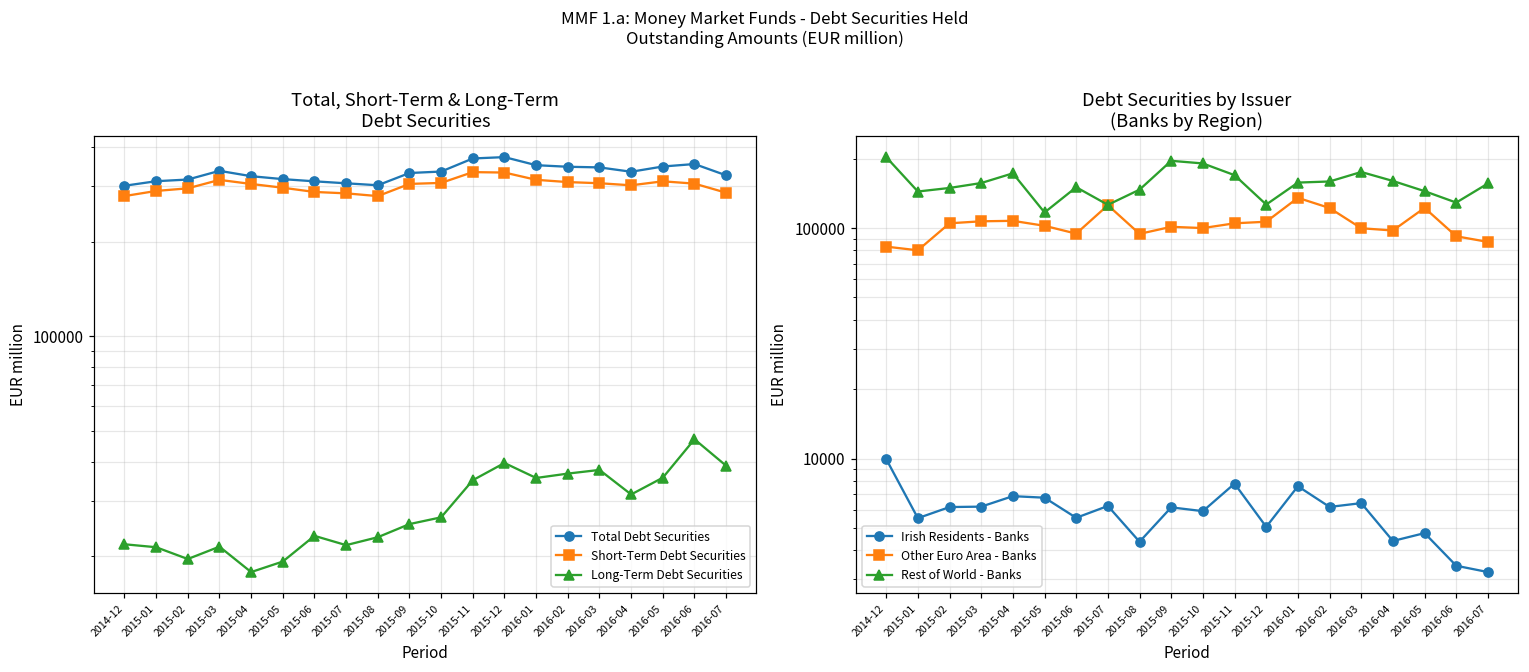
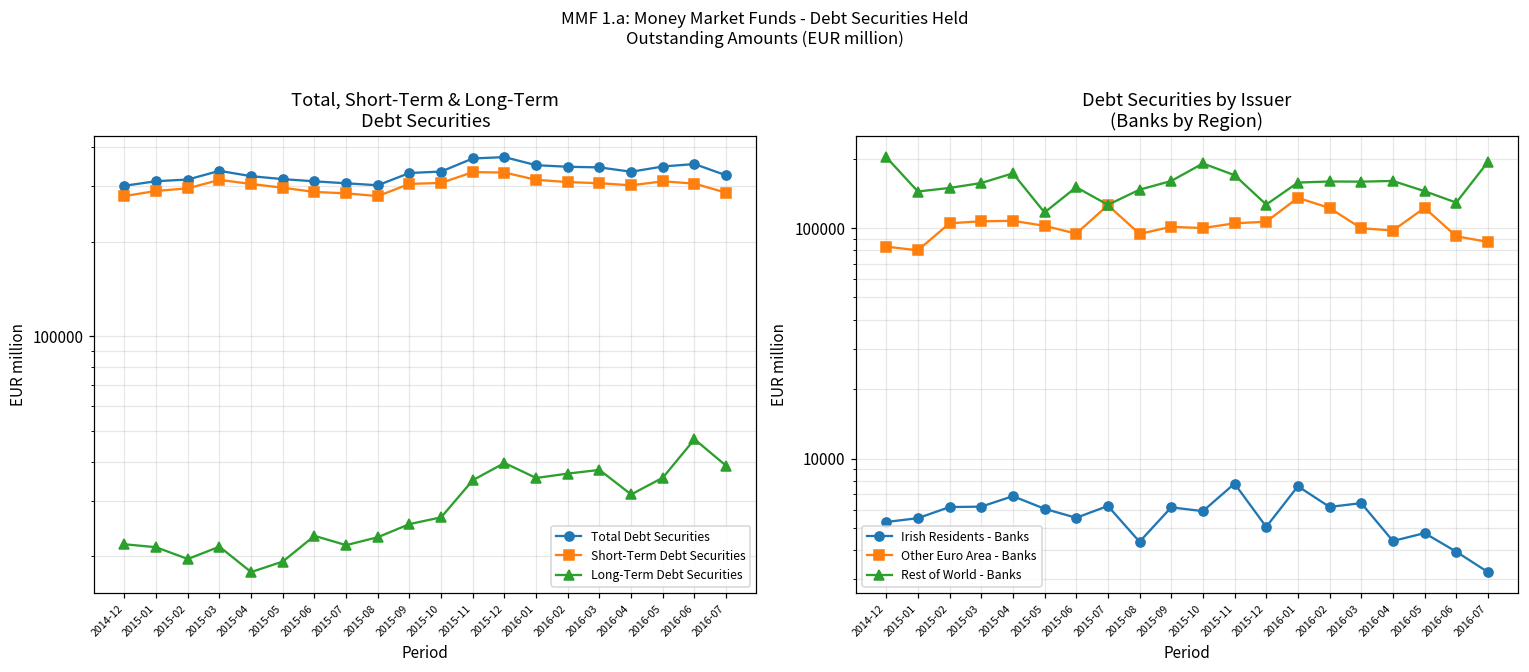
Debt Securities by Issuer (Banks by Region), Irish Residents - Banks, 2014-12: 10000 -> 5300
Debt Securities by Issuer (Banks by Region), Irish Residents - Banks, 2015-05: 6800 -> 6100
Debt Securities by Issuer (Banks by Region), Rest of World - Banks, 2015-09: 200000 -> 160000
Debt Securities by Issuer (Banks by Region), Rest of World - Banks, 2016-03: 170000 -> 160000
Debt Securities by Issuer (Banks by Region), Irish Residents - Banks, 2016-06: 3400 -> 3900
Debt Securities by Issuer (Banks by Region), Rest of World - Banks, 2016-07: 160000 -> 190000
